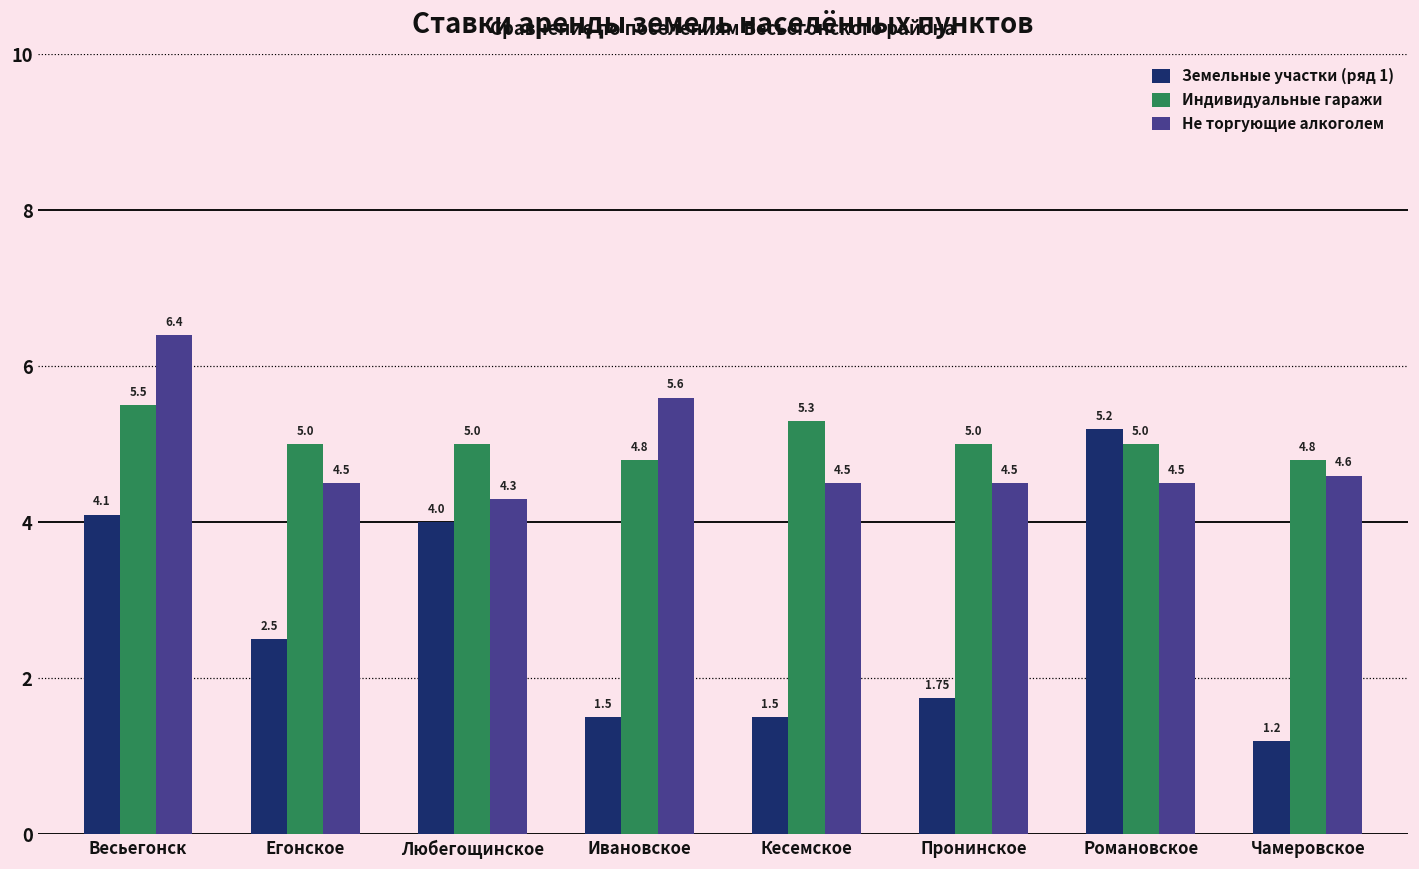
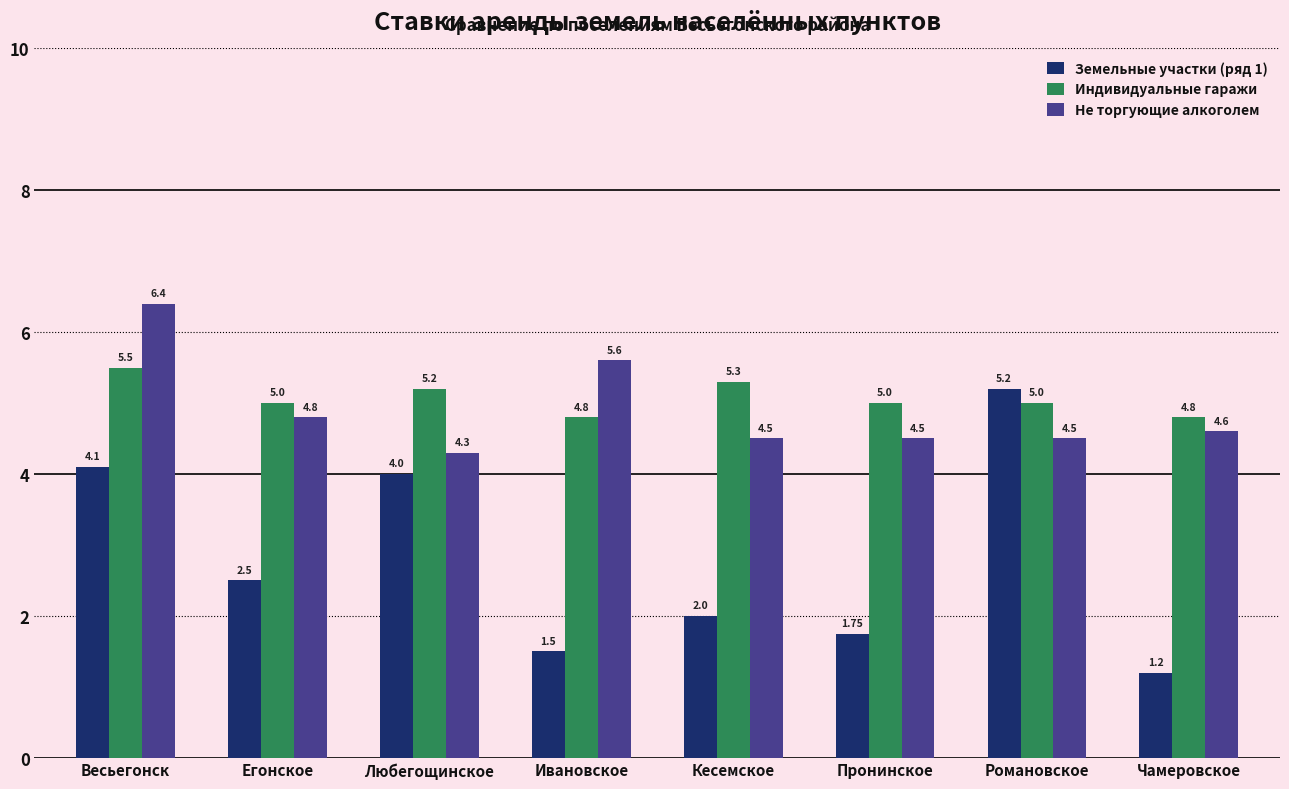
Не торгующие алкоголем, Егонское: 4.5 -> 4.8
Индивидуальные гаражи, Любегощинское: 5.0 -> 5.2
Земельные участки (ряд 1), Кесемское: 1.5 -> 2.0
